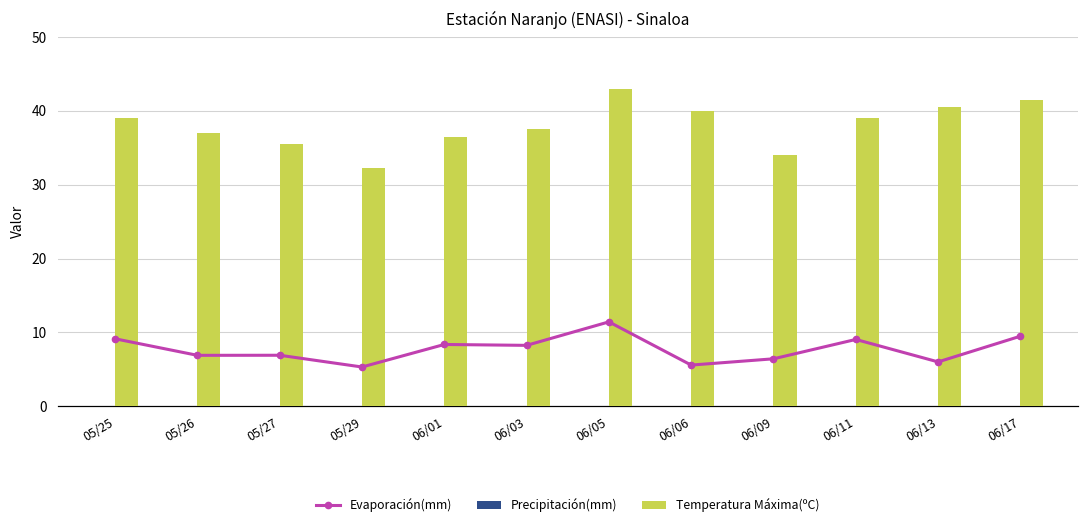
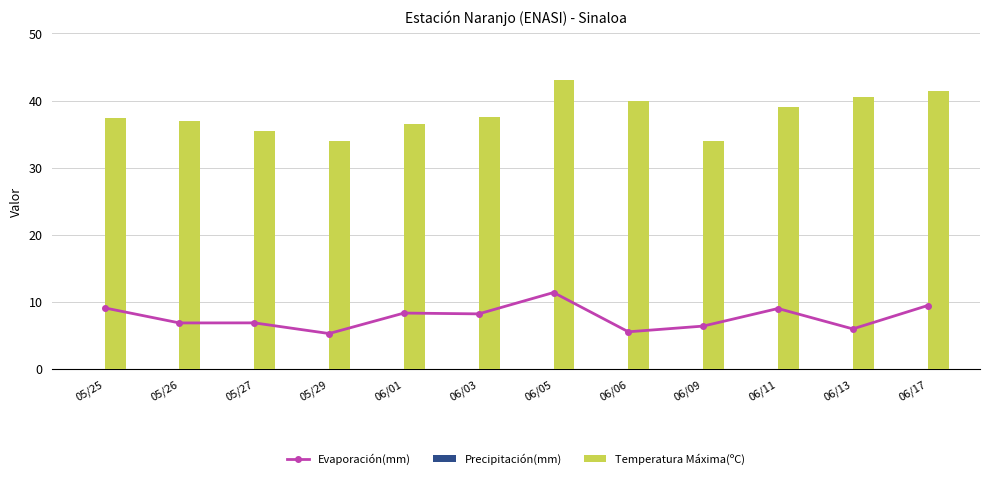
Temperatura Máxima(ºC), 05/25: 39 -> 37
Temperatura Máxima(ºC), 05/29: 32 -> 34
